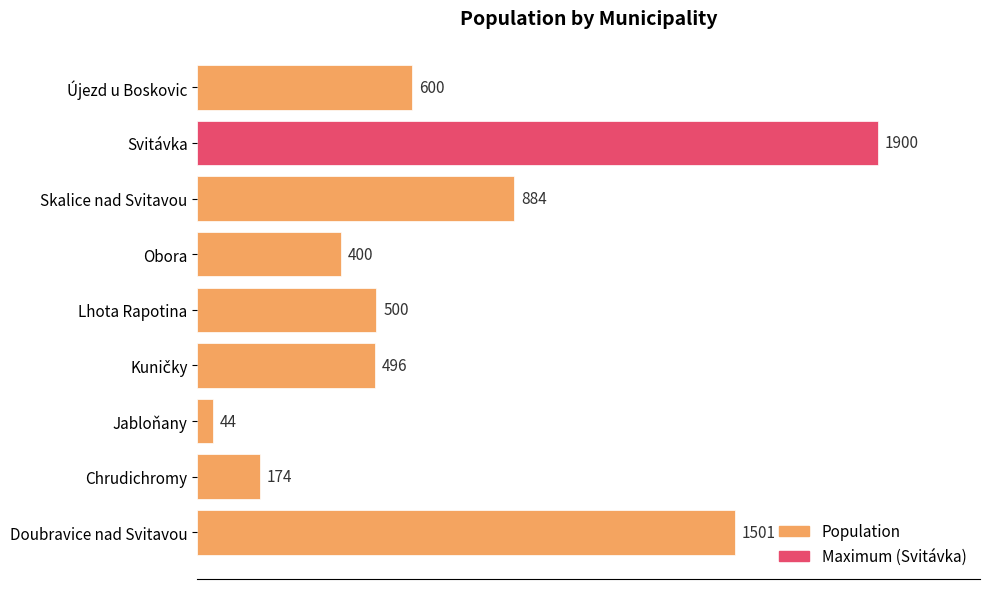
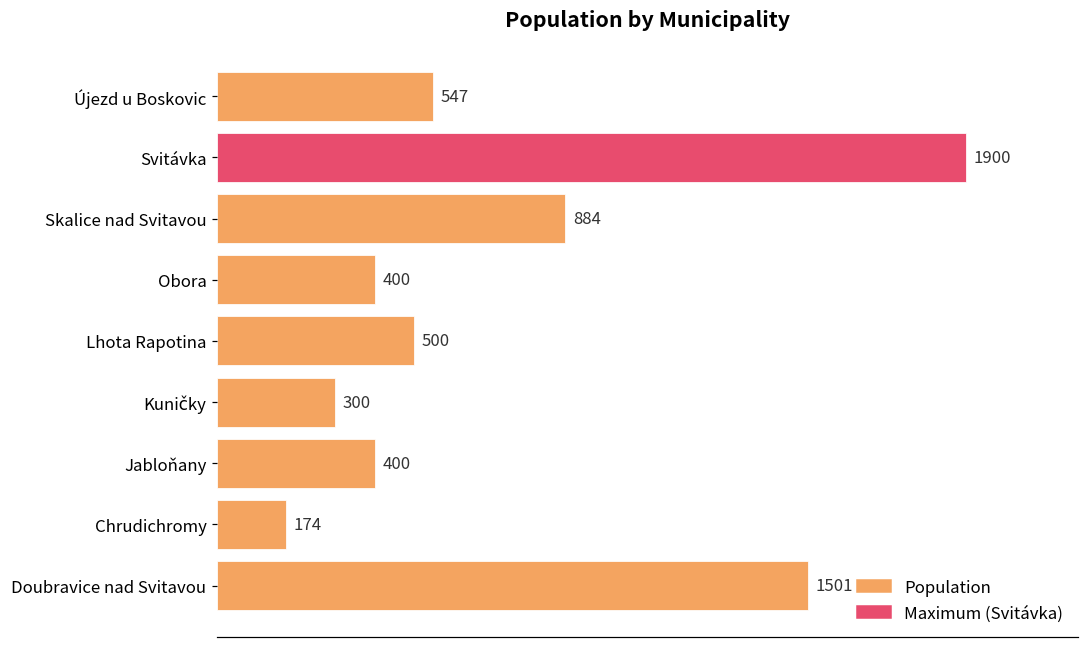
Újezd u Boskovic: 600 -> 547
Kuničky: 496 -> 300
Jabloňany: 44 -> 400
